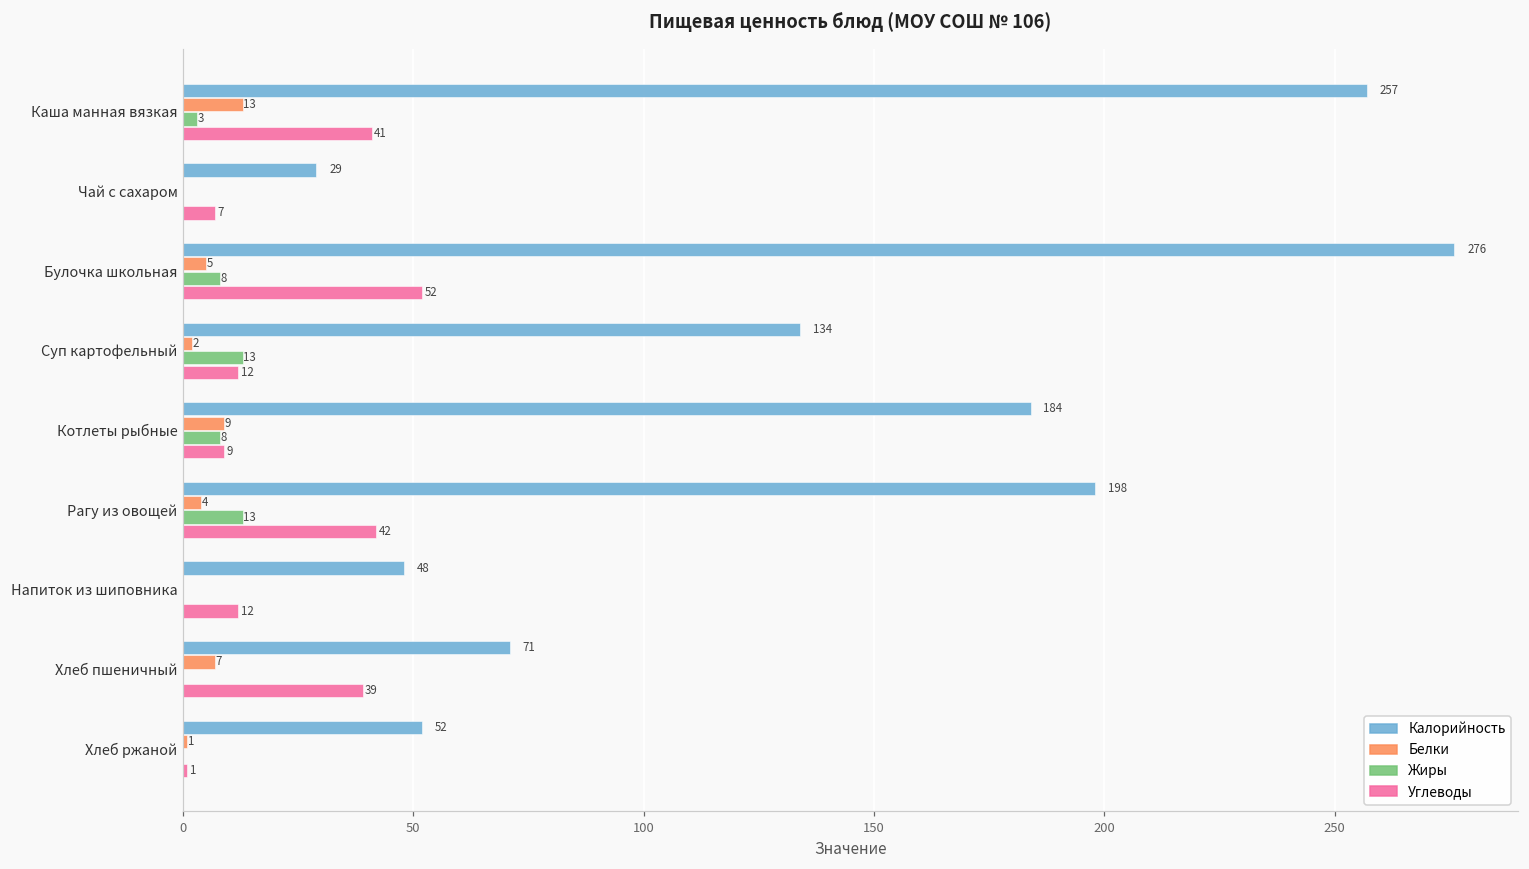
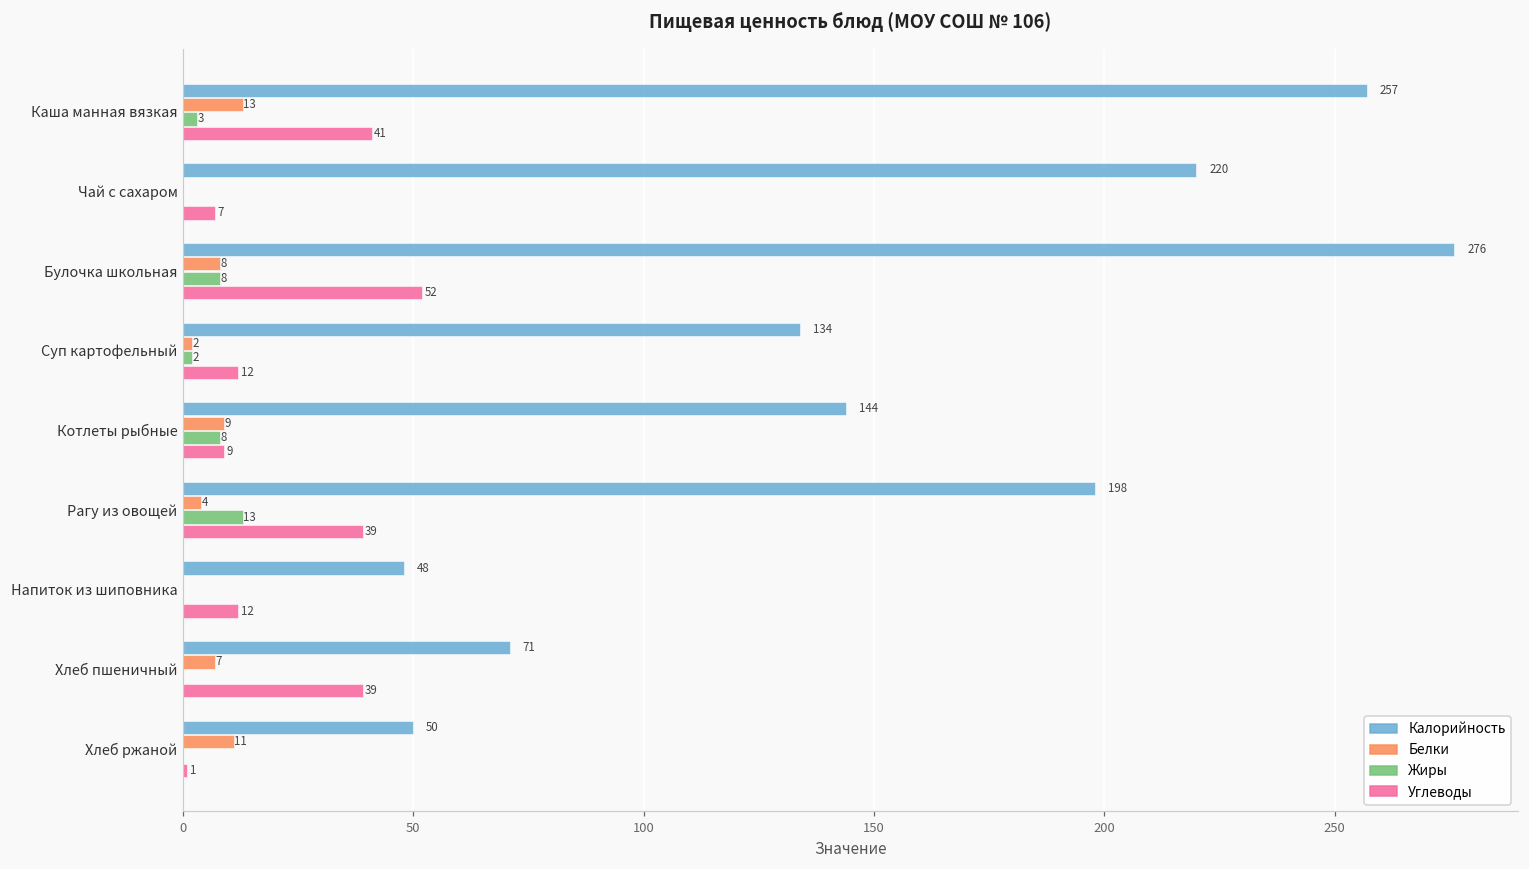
Калорийность, Чай с сахаром: 29 -> 220
Белки, Булочка школьная: 5 -> 8
Жиры, Суп картофельный: 13 -> 2
Калорийность, Котлеты рыбные: 184 -> 144
Углеводы, Рагу из овощей: 42 -> 39
Калорийность, Хлеб ржаной: 52 -> 50
Белки, Хлеб ржаной: 1 -> 11
